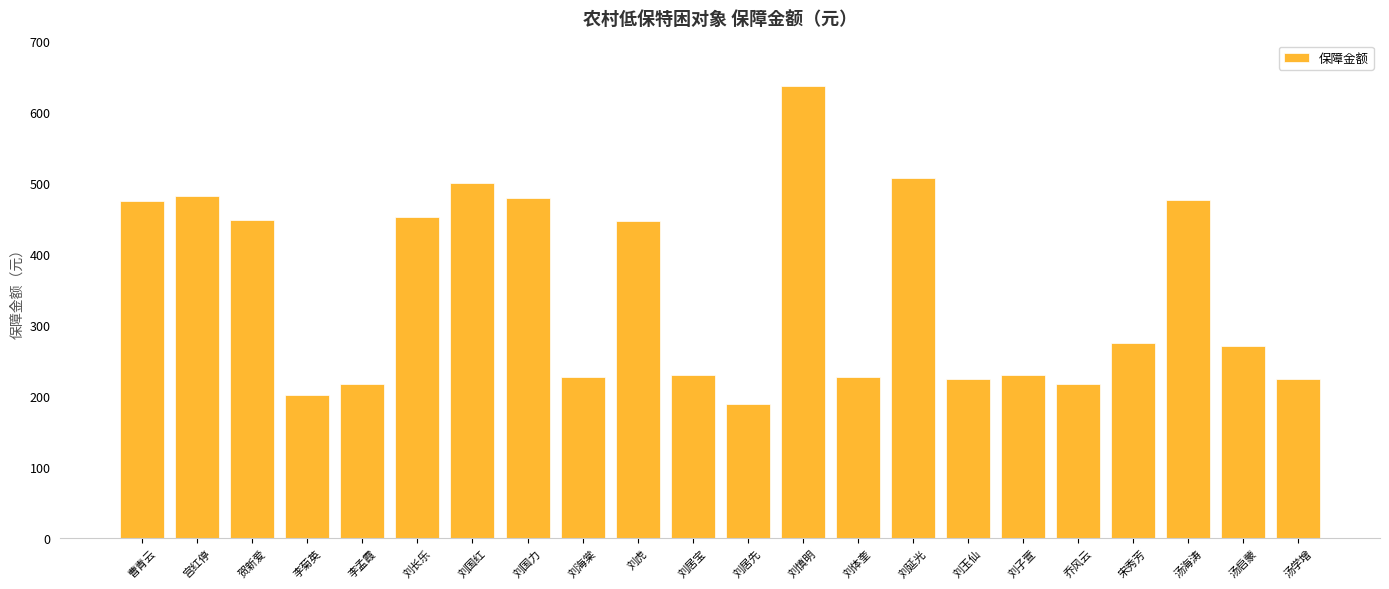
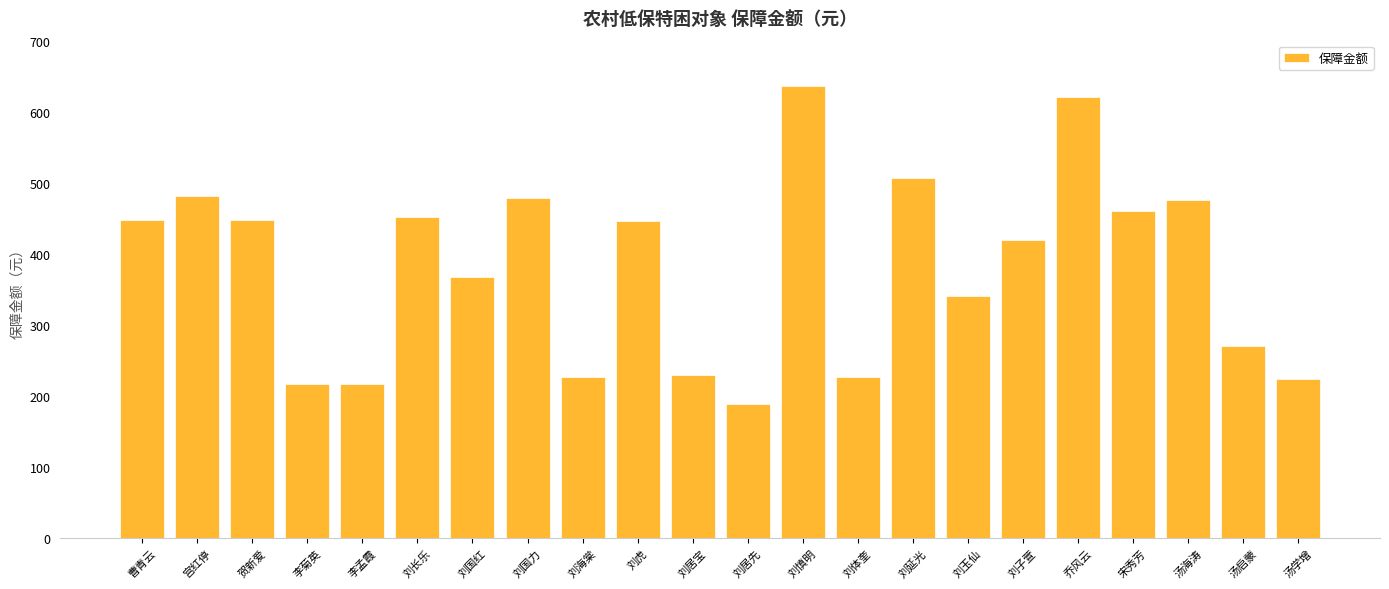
曹青云: 470 -> 450
李菊英: 200 -> 220
刘国红: 500 -> 370
刘玉仙: 220 -> 340
刘子萱: 230 -> 420
乔风云: 220 -> 620
宋秀芳: 270 -> 460
